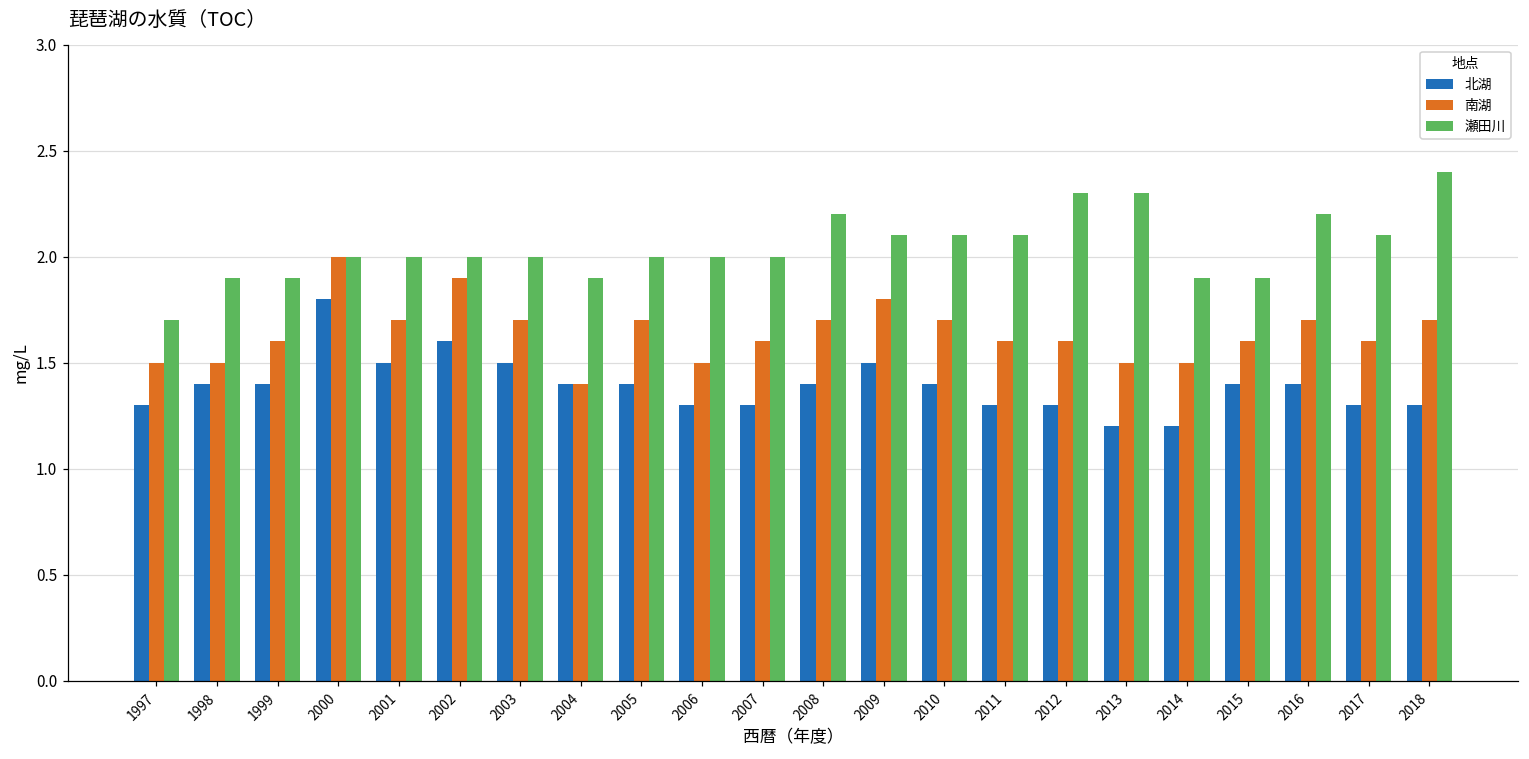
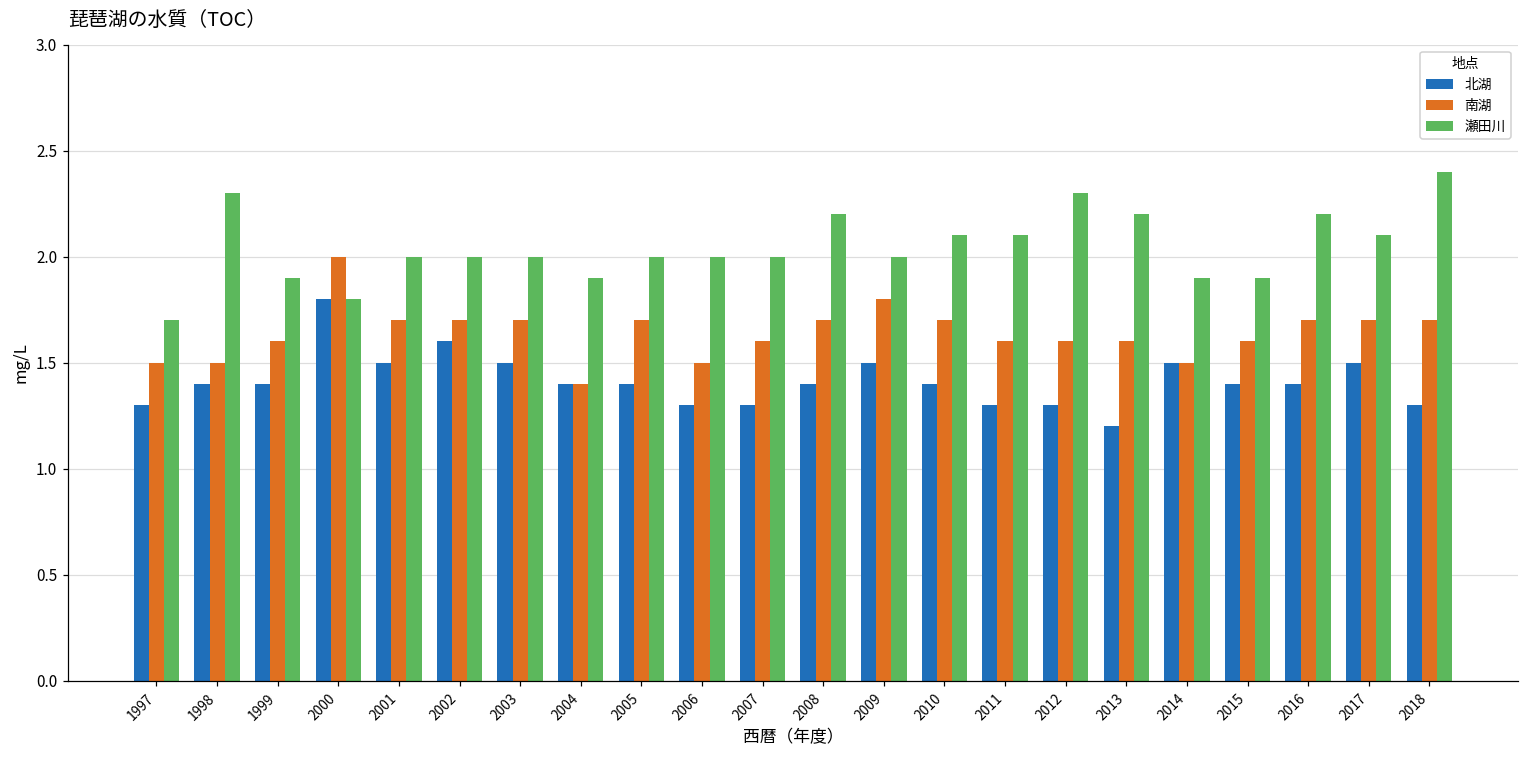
瀬田川, 1998: 1.9 -> 2.3
瀬田川, 2000: 2.0 -> 1.8
南湖, 2002: 1.9 -> 1.7
瀬田川, 2009: 2.1 -> 2.0
南湖, 2013: 1.5 -> 1.6
瀬田川, 2013: 2.3 -> 2.2
北湖, 2014: 1.2 -> 1.5
北湖, 2017: 1.3 -> 1.5
南湖, 2017: 1.6 -> 1.7
